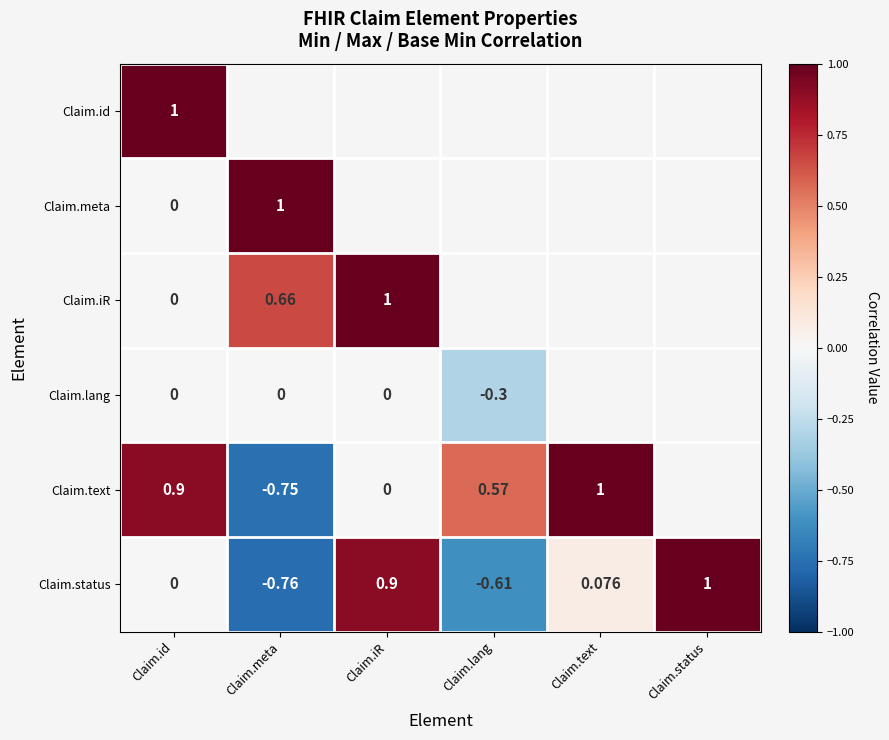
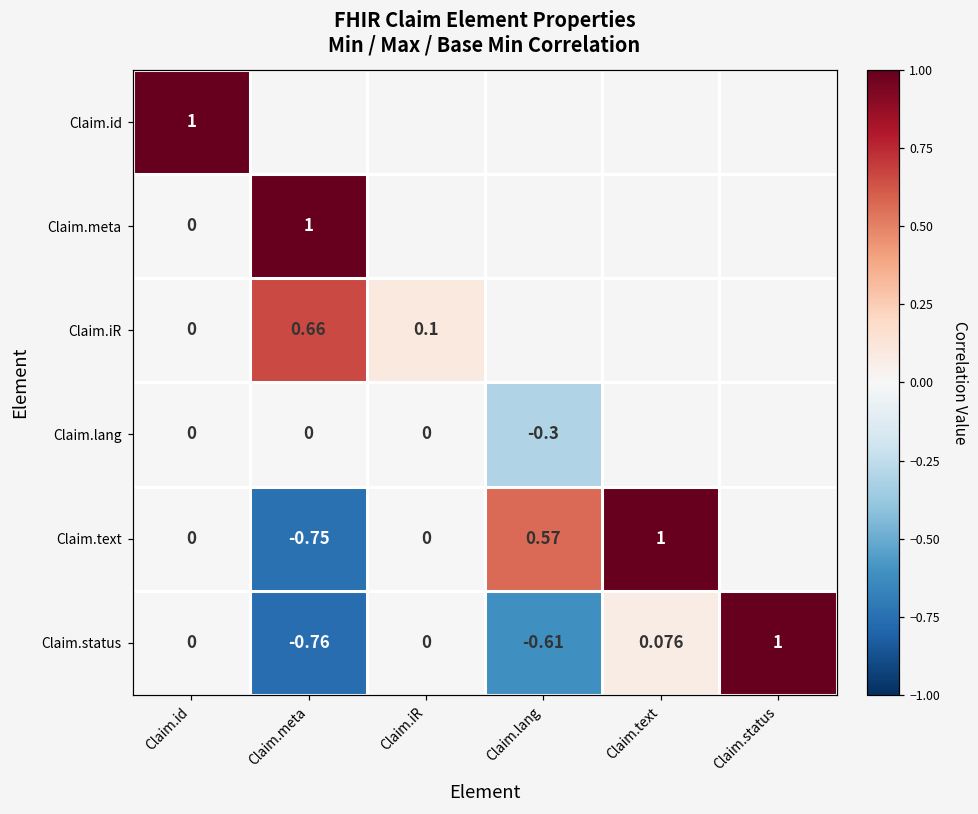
Claim.iR, Claim.iR: 1 -> 0.1
Claim.text, Claim.id: 0.9 -> 0
Claim.status, Claim.iR: 0.9 -> 0
